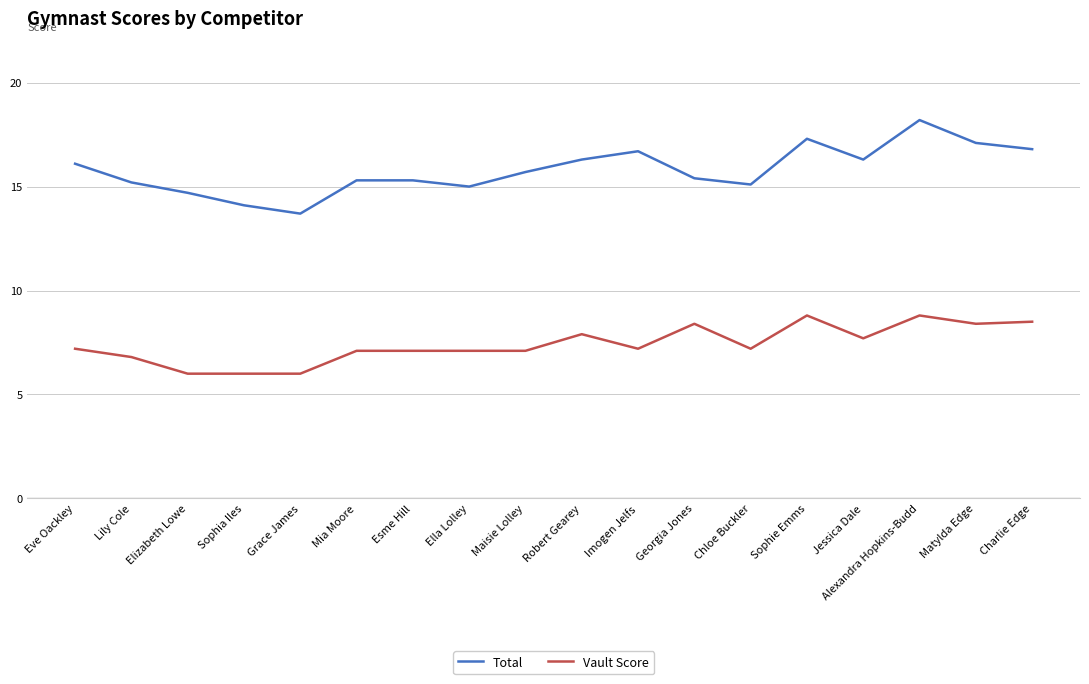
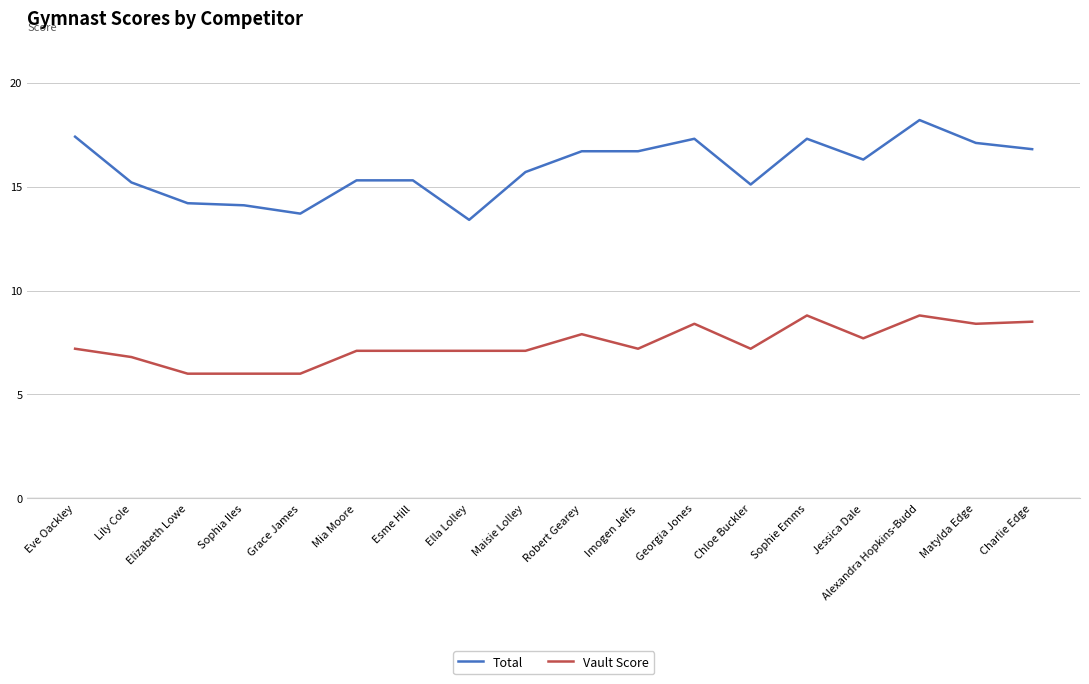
Total, Eve Oackley: 16.1 -> 17.4
Total, Elizabeth Lowe: 14.7 -> 14.2
Total, Ella Lolley: 15.0 -> 13.4
Total, Robert Gearey: 16.3 -> 16.7
Total, Georgia Jones: 15.4 -> 17.3
